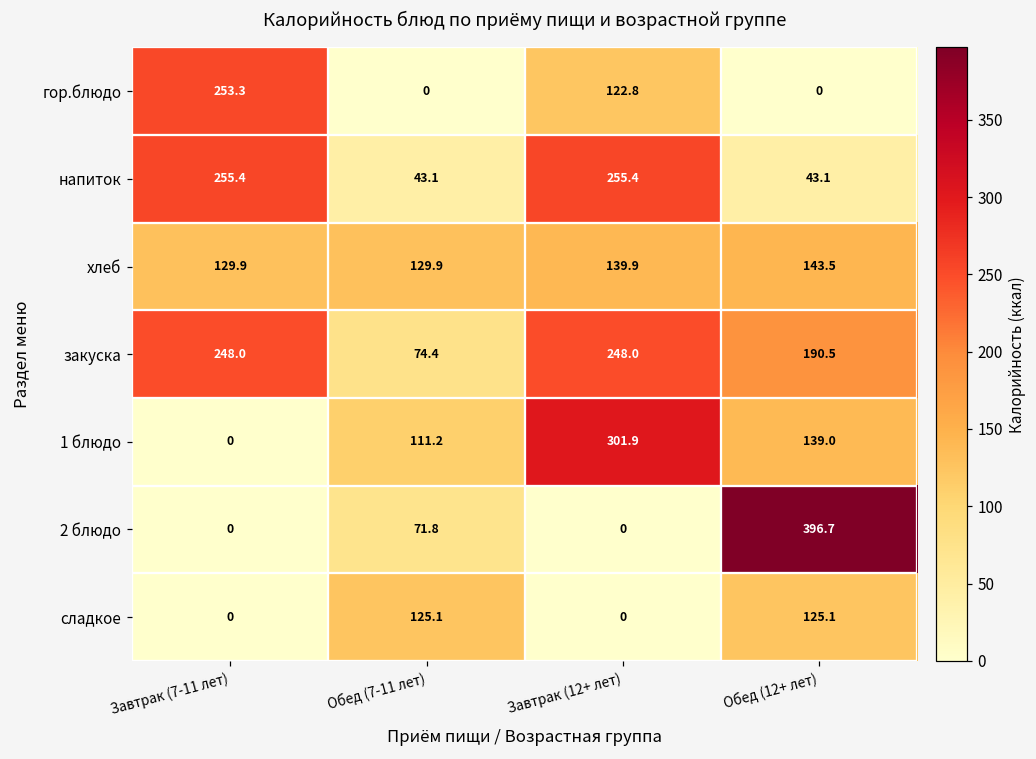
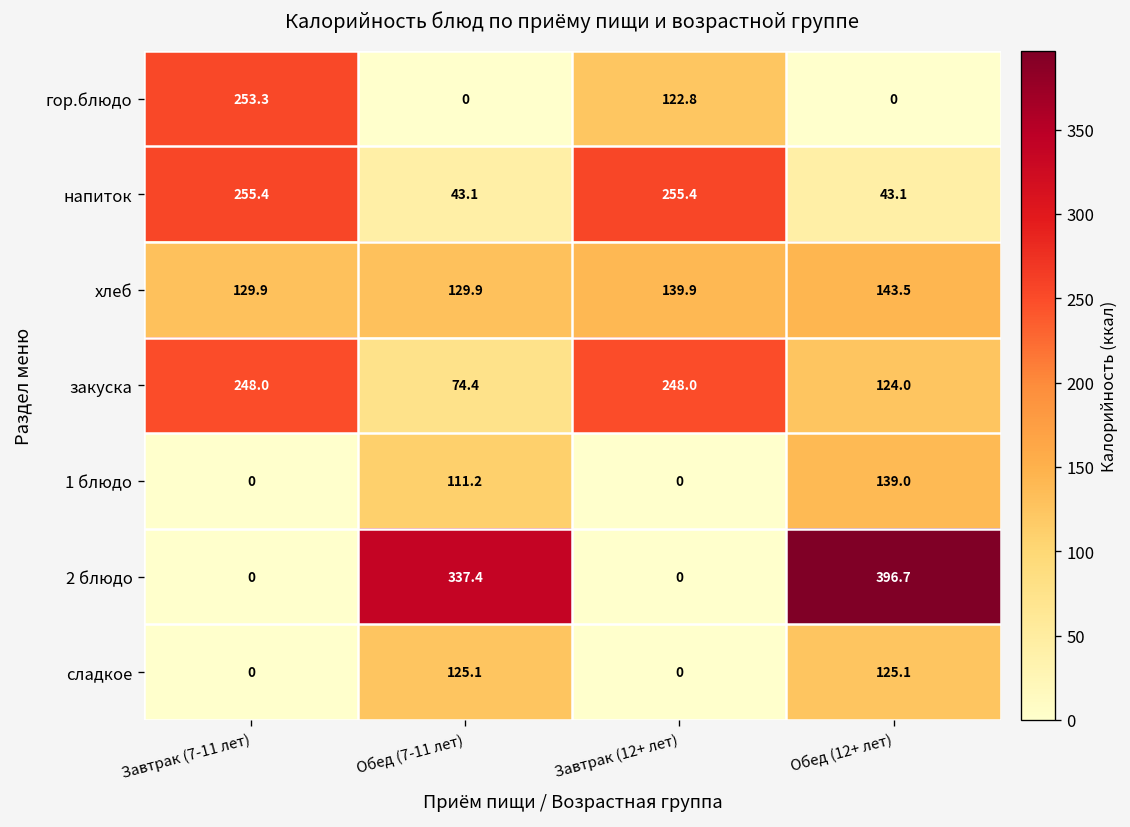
закуска, Обед (12+ лет): 190.5 -> 124.0
1 блюдо, Завтрак (12+ лет): 301.9 -> 0
2 блюдо, Обед (7-11 лет): 71.8 -> 337.4
